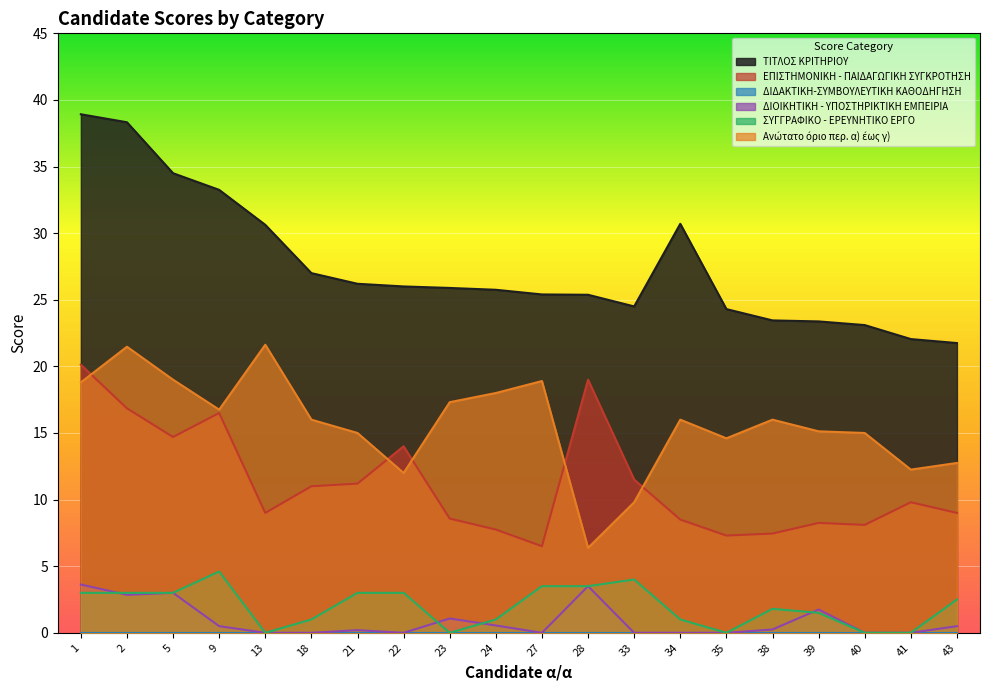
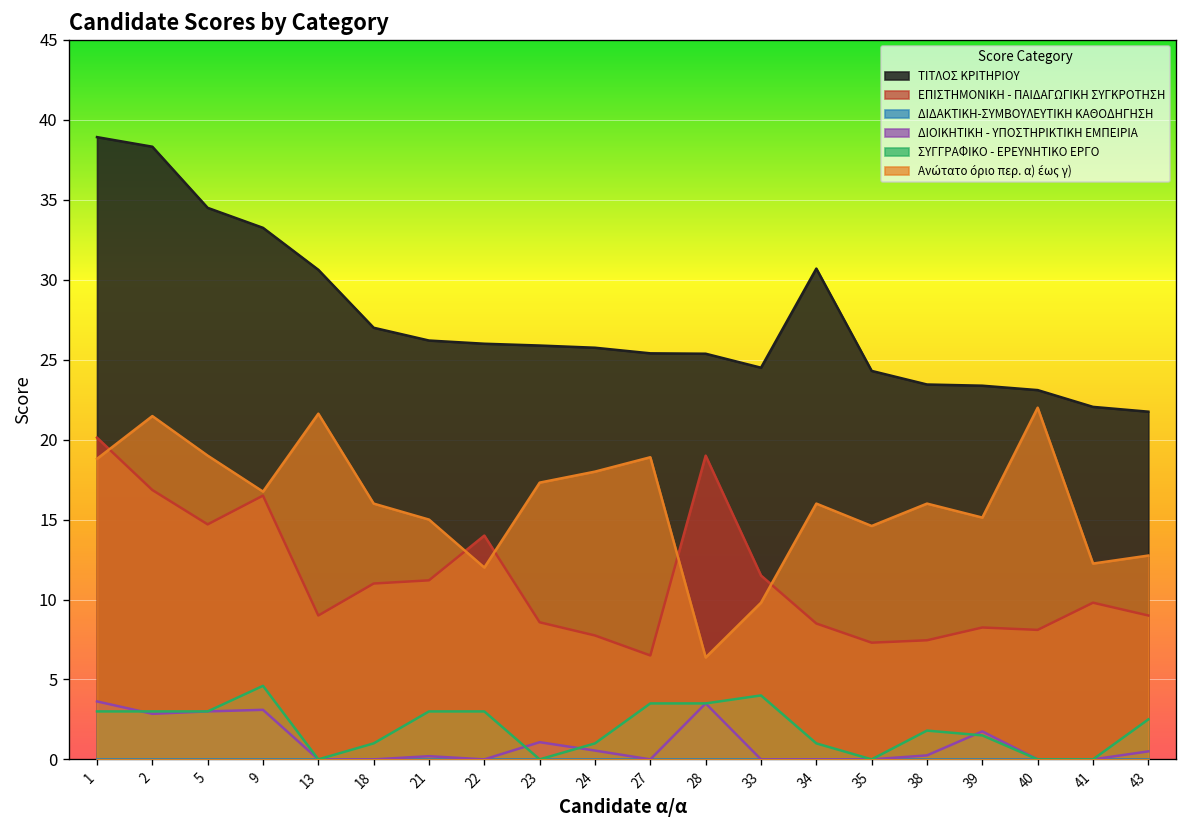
ΔΙΟΙΚΗΤΙΚΗ - ΥΠΟΣΤΗΡΙΚΤΙΚΗ ΕΜΠΕΙΡΙΑ, 9: 0.5 -> 3.1
Ανώτατο όριο περ. α) έως γ), 40: 15 -> 22
